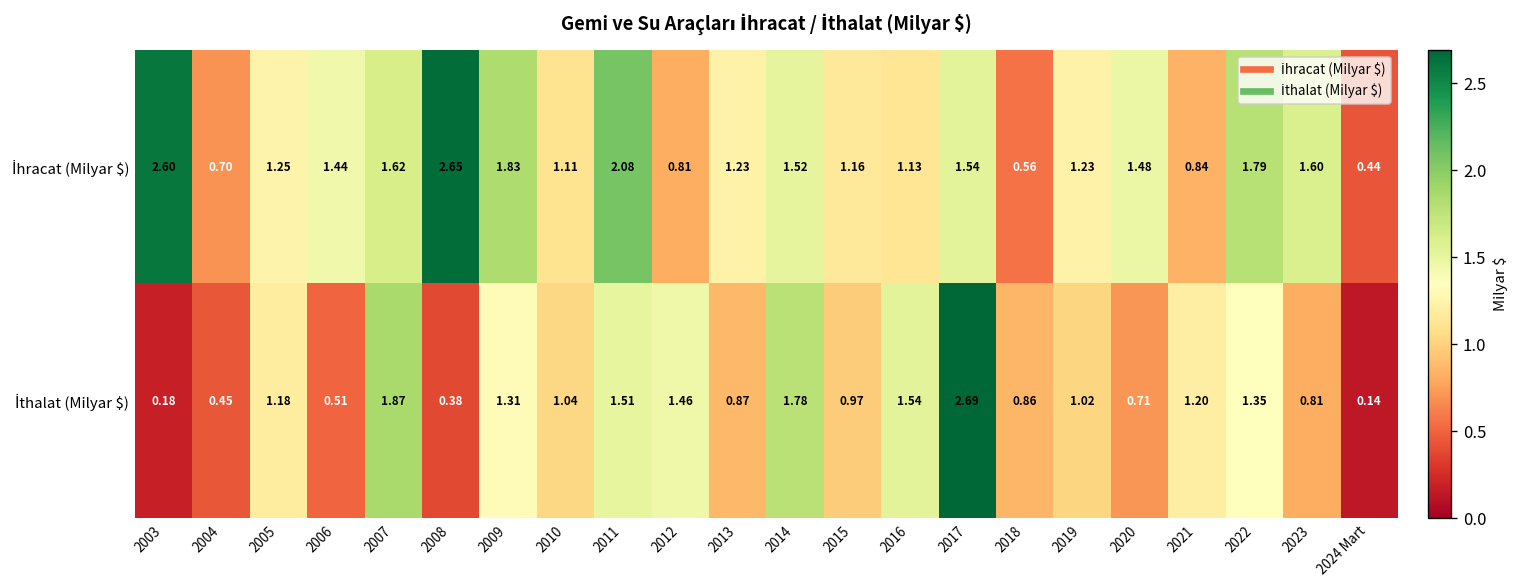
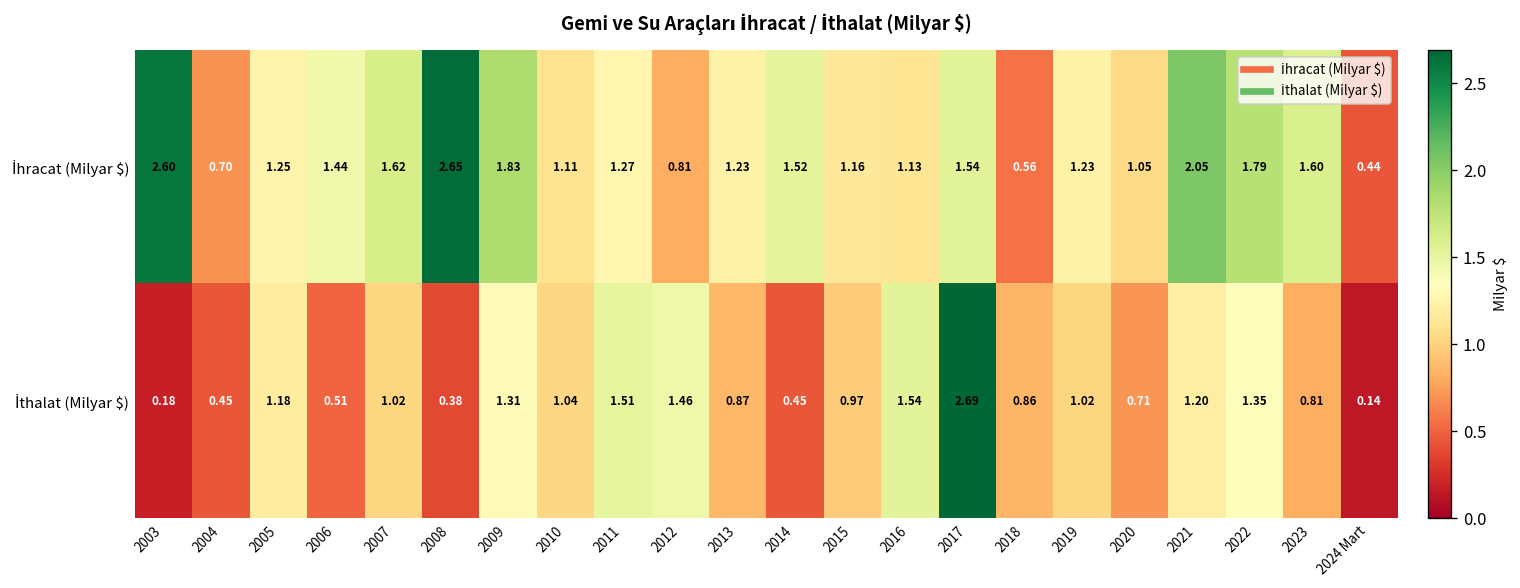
İhracat (Milyar $), 2011: 2.08 -> 1.27
İhracat (Milyar $), 2020: 1.48 -> 1.05
İhracat (Milyar $), 2021: 0.84 -> 2.05
İthalat (Milyar $), 2007: 1.87 -> 1.02
İthalat (Milyar $), 2014: 1.78 -> 0.45
